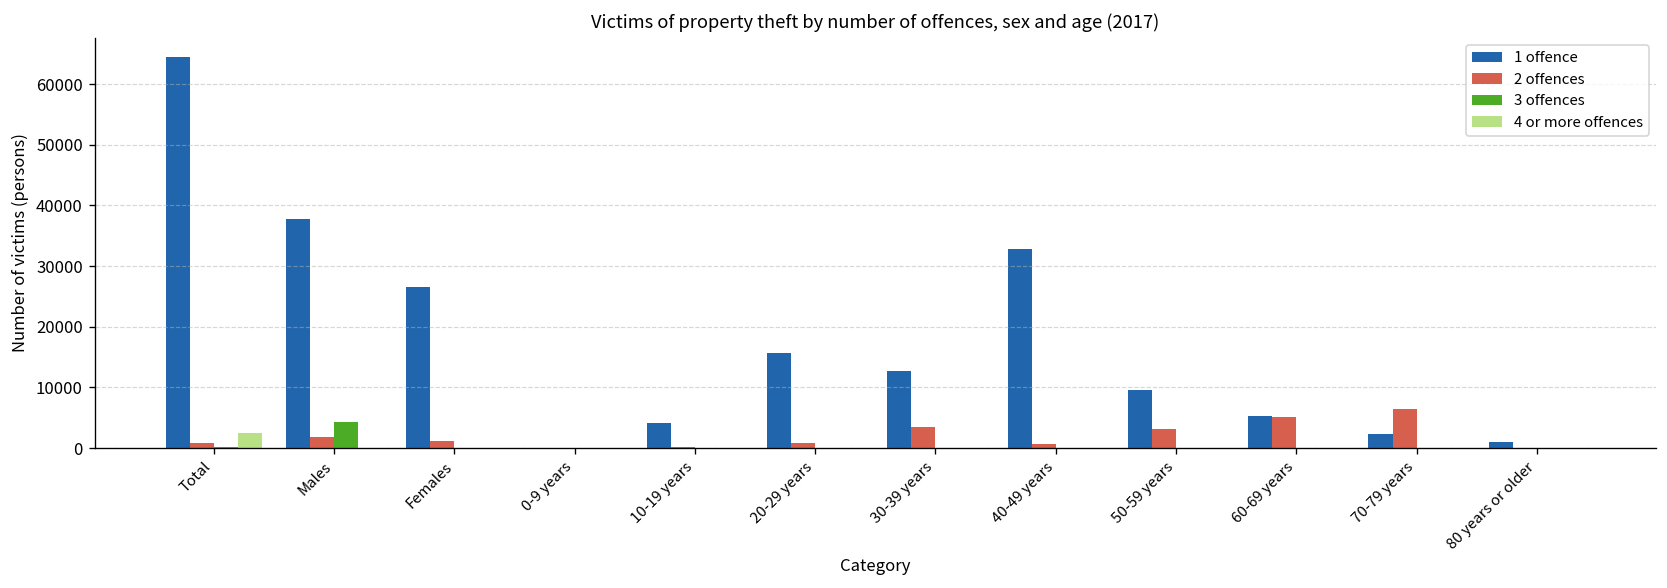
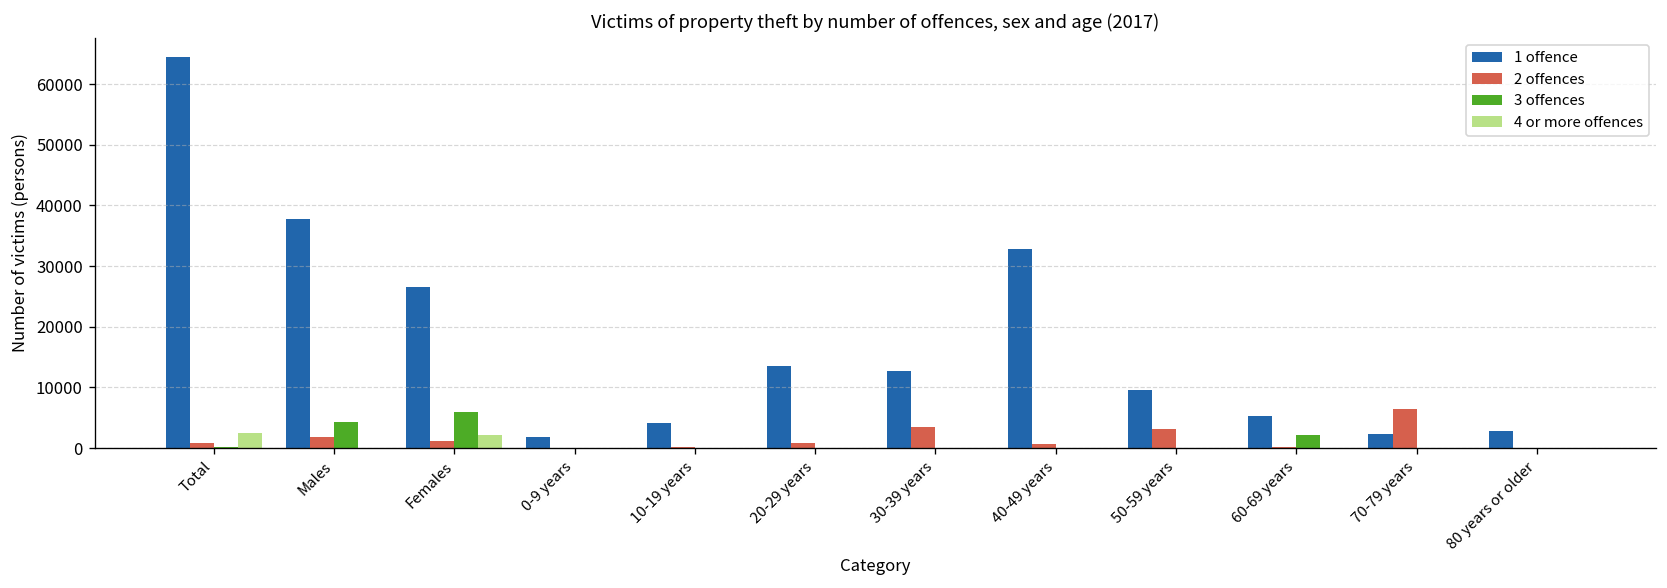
3 offences, Females: 0 -> 6000
4 or more offences, Females: 0 -> 2000
1 offence, 0-9 years: 0 -> 2000
1 offence, 20-29 years: 16000 -> 13000
2 offences, 60-69 years: 5000 -> 0
3 offences, 60-69 years: 0 -> 2000
1 offence, 80 years or older: 1000 -> 3000
